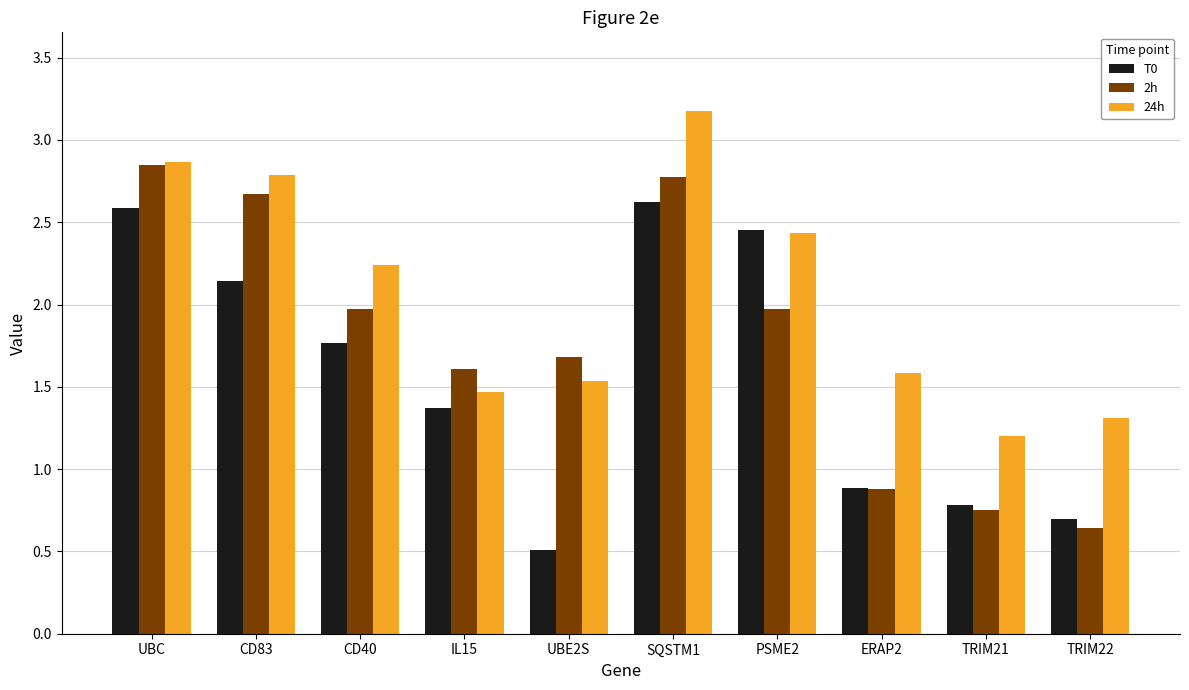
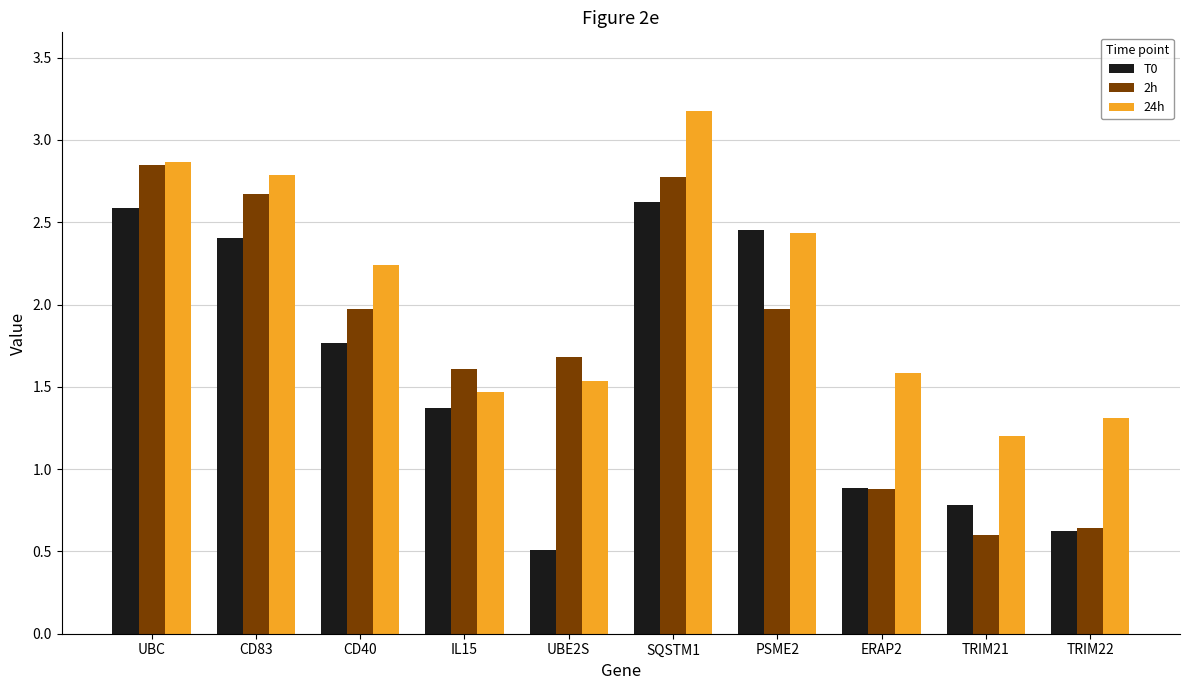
T0, CD83: 2.14 -> 2.41
2h, TRIM21: 0.75 -> 0.60
T0, TRIM22: 0.70 -> 0.62
